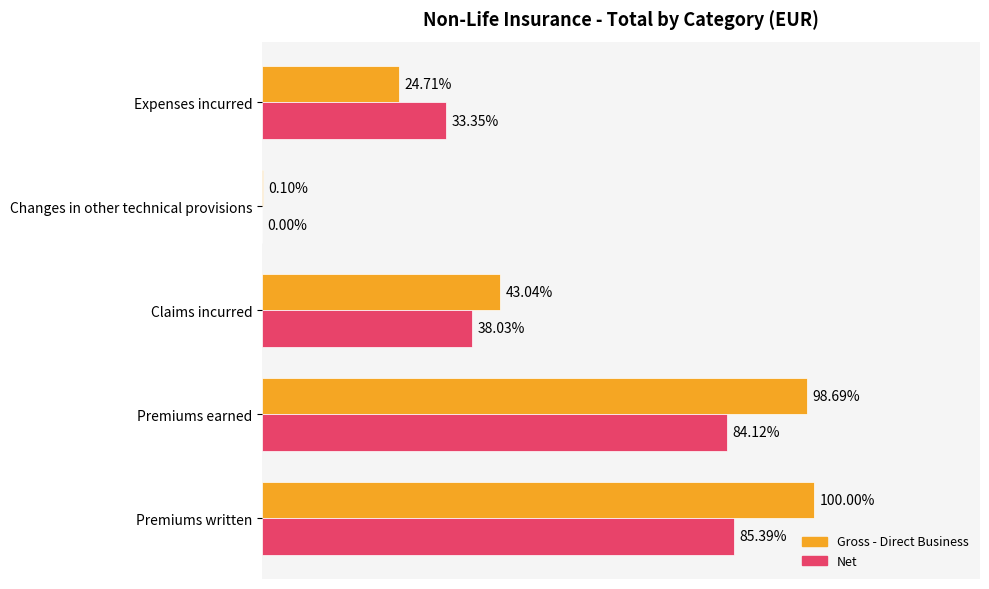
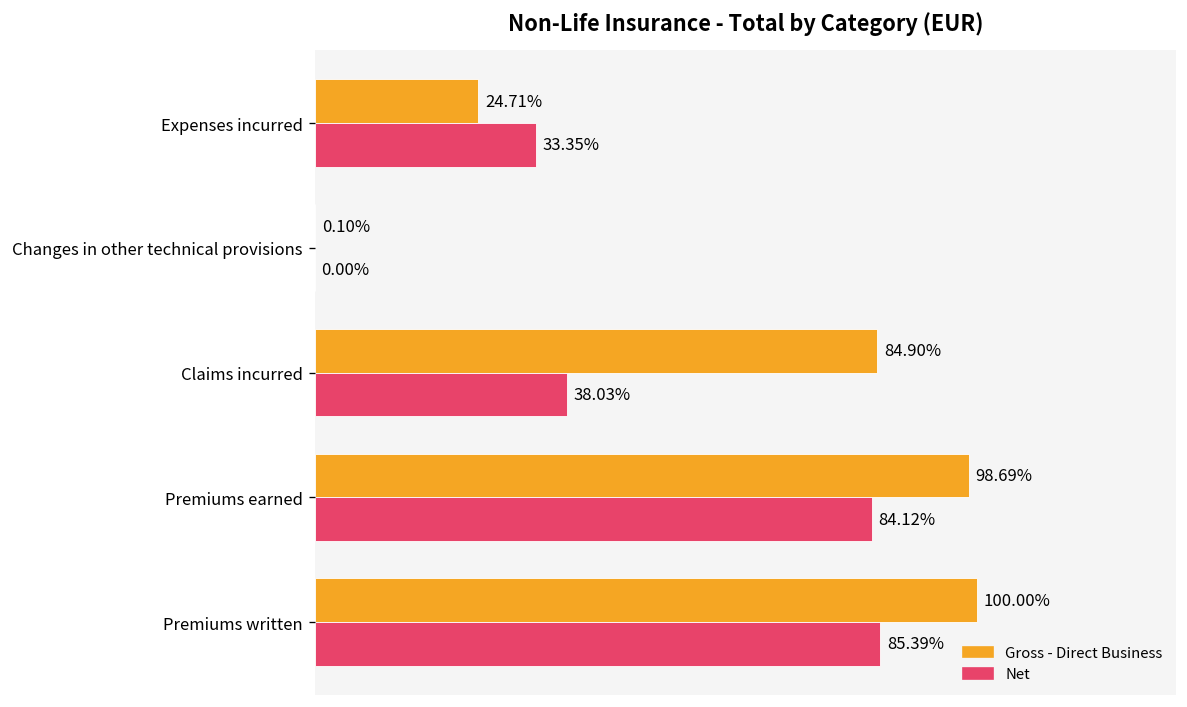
Gross - Direct Business, Claims incurred: 43.04% -> 84.90%
